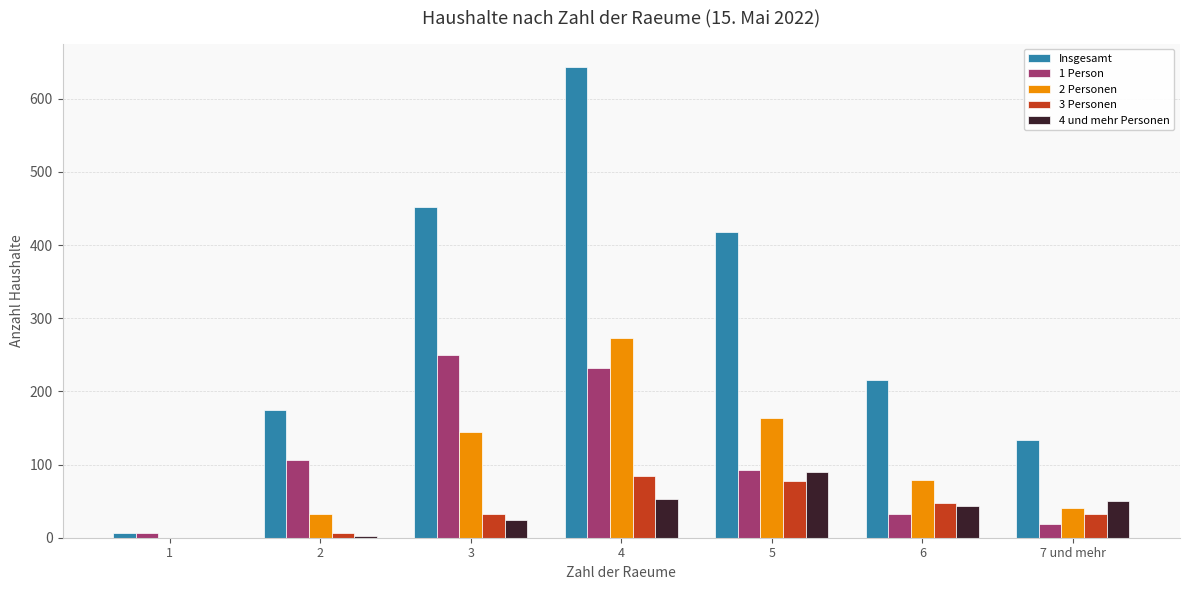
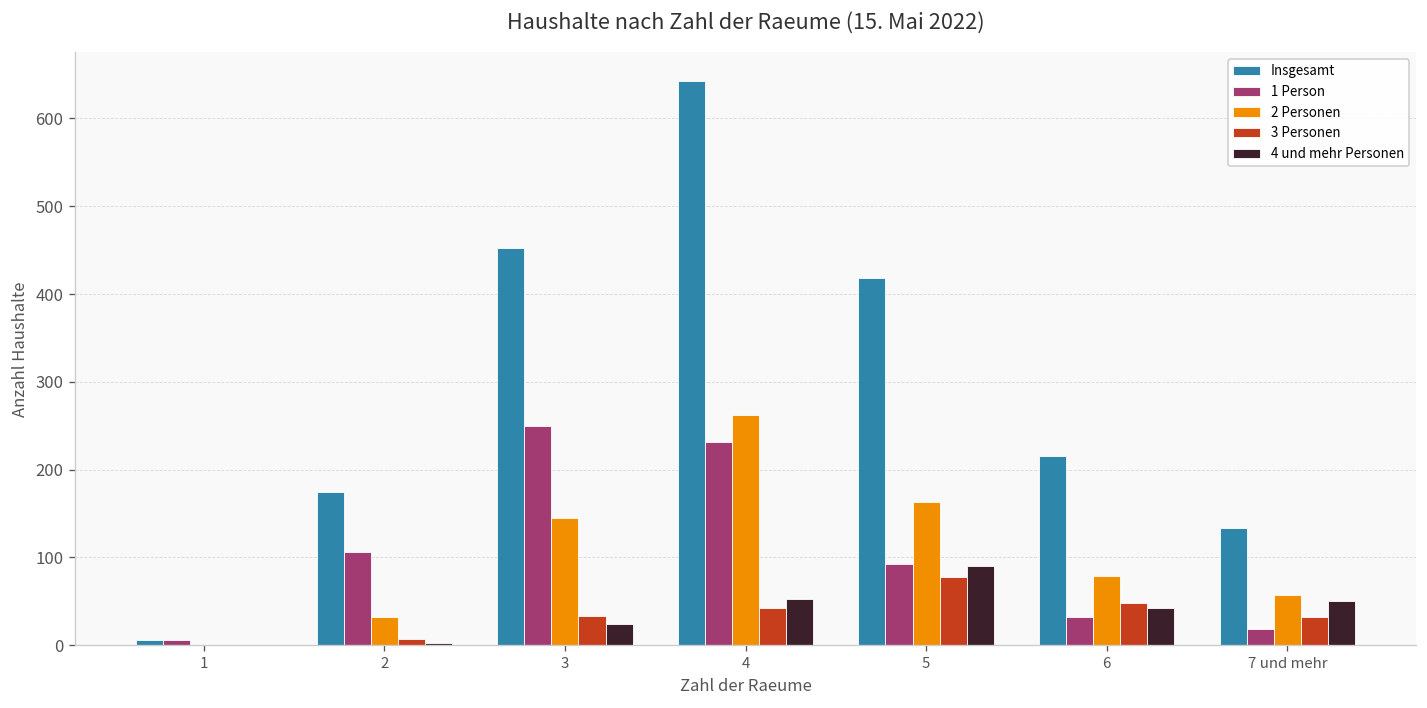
2 Personen, 4: 270 -> 260
3 Personen, 4: 80 -> 40
2 Personen, 7 und mehr: 40 -> 60
